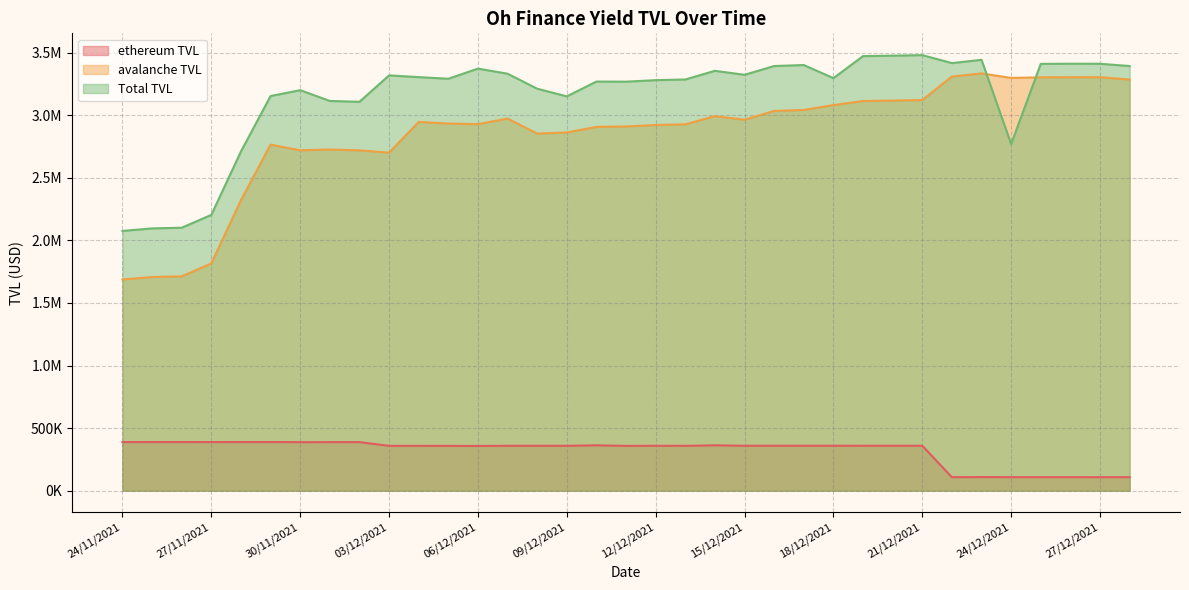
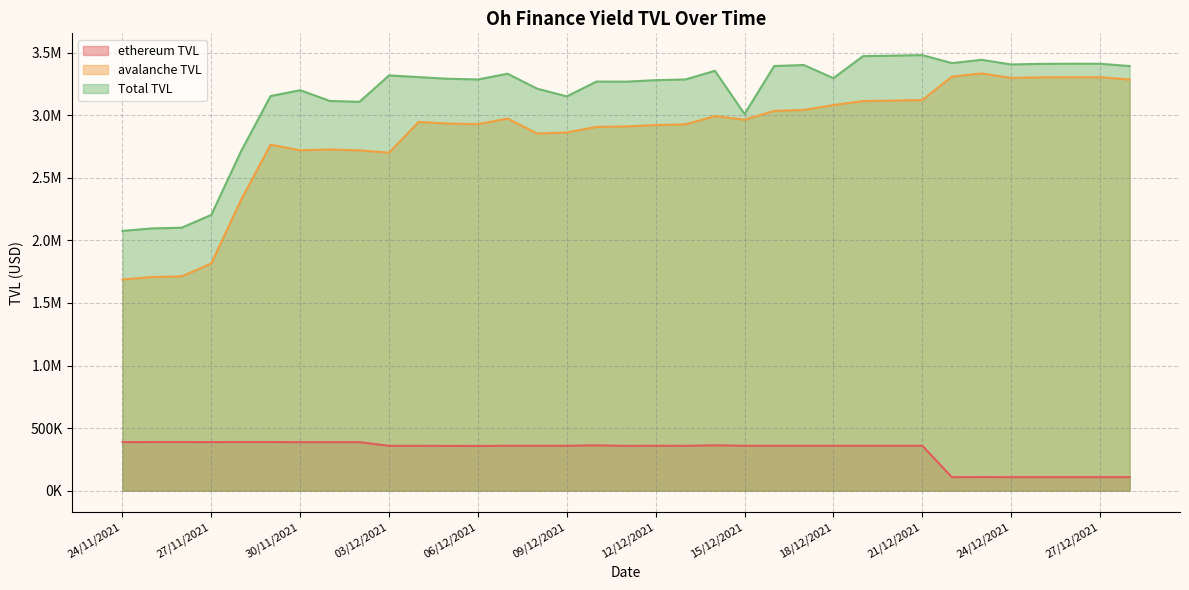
Total TVL, 06/12/2021: 3370000 -> 3290000
Total TVL, 15/12/2021: 3320000 -> 3010000
Total TVL, 24/12/2021: 2770000 -> 3410000
